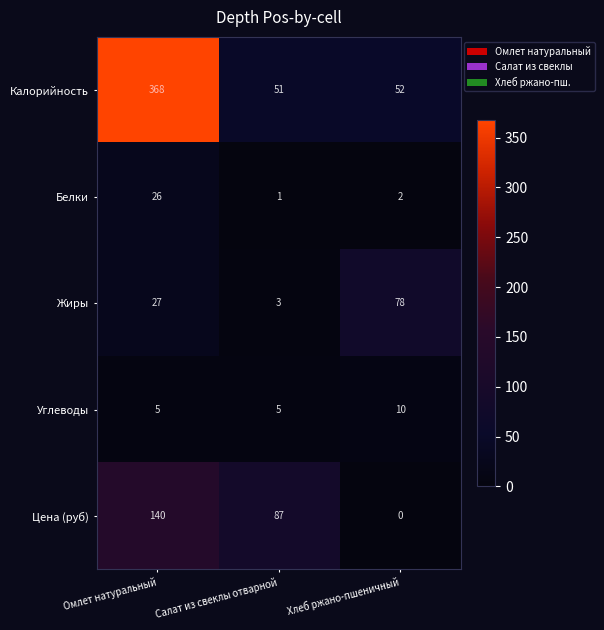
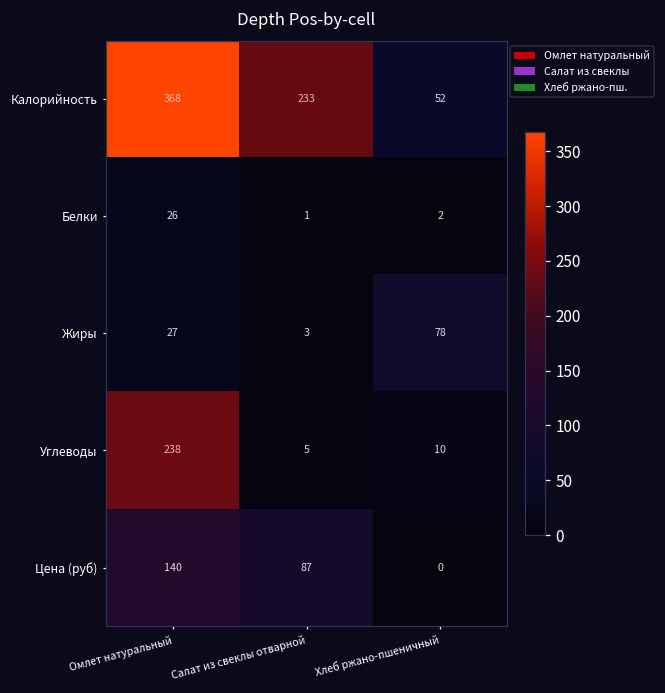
Калорийность, Салат из свеклы отварной: 51 -> 233
Углеводы, Омлет натуральный: 5 -> 238
